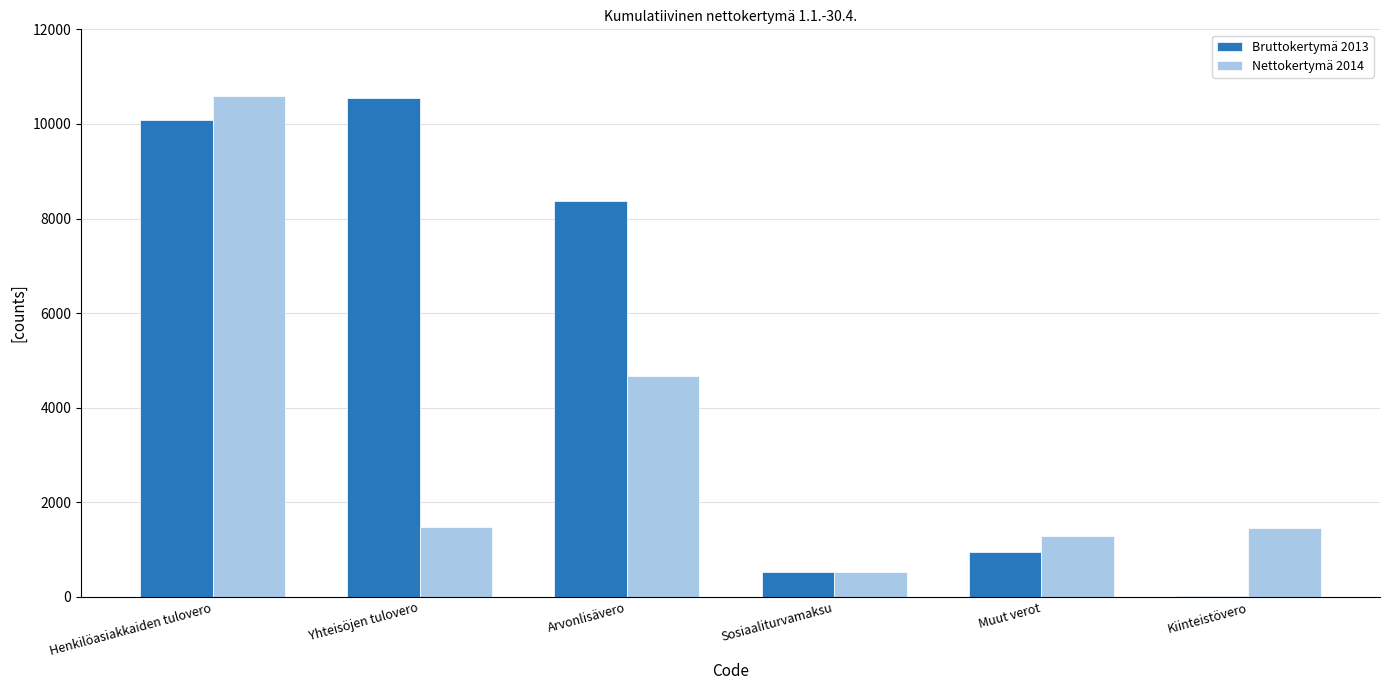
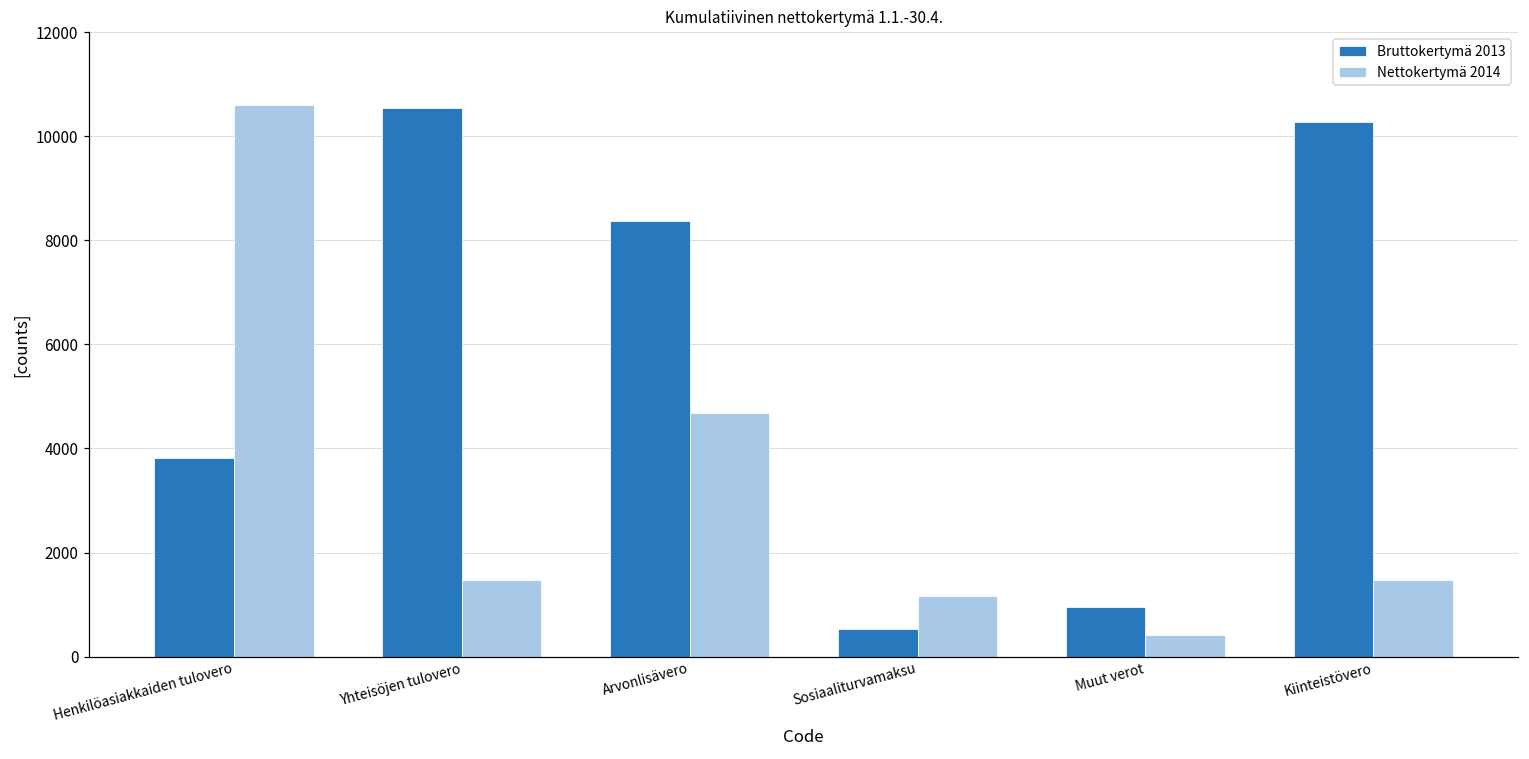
Bruttokertymä 2013, Henkilöasiakkaiden tulovero: 10100 -> 3800
Nettokertymä 2014, Sosiaaliturvamaksu: 500 -> 1200
Nettokertymä 2014, Muut verot: 1300 -> 400
Bruttokertymä 2013, Kiinteistövero: 0 -> 10300
